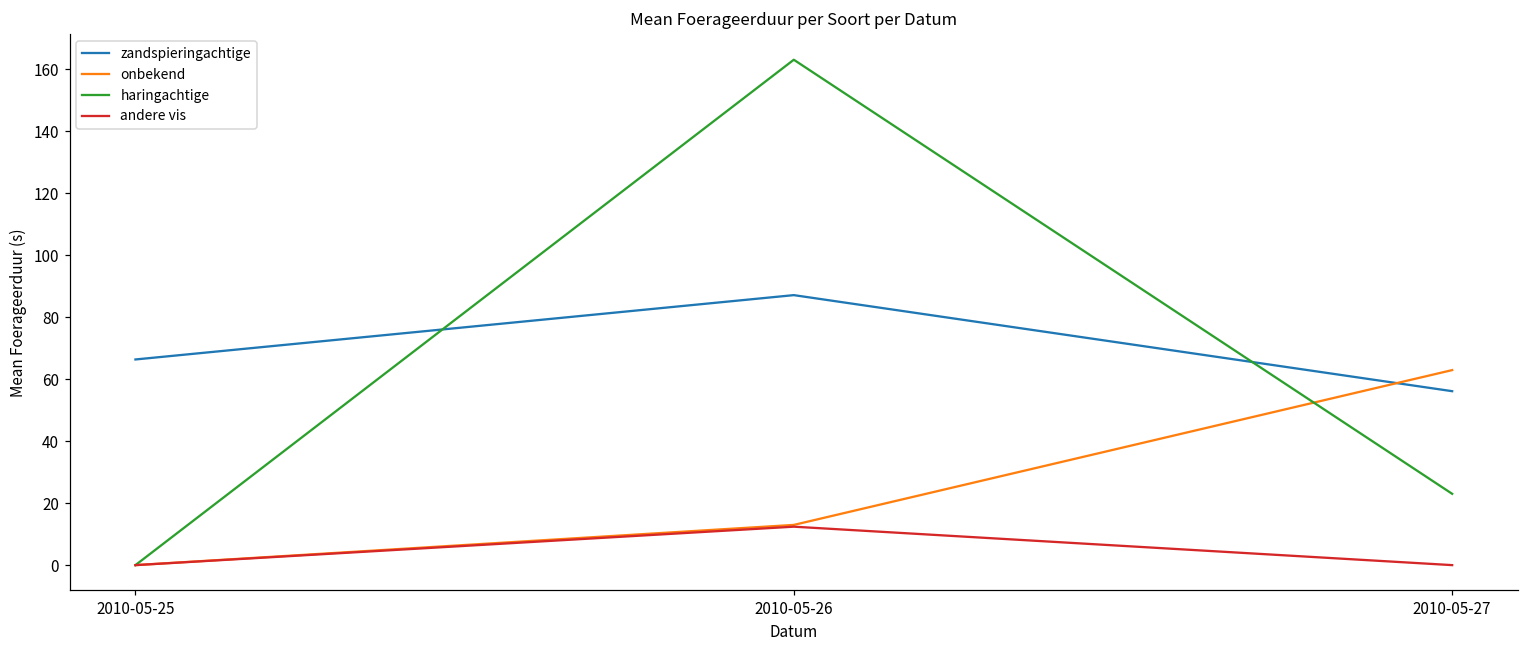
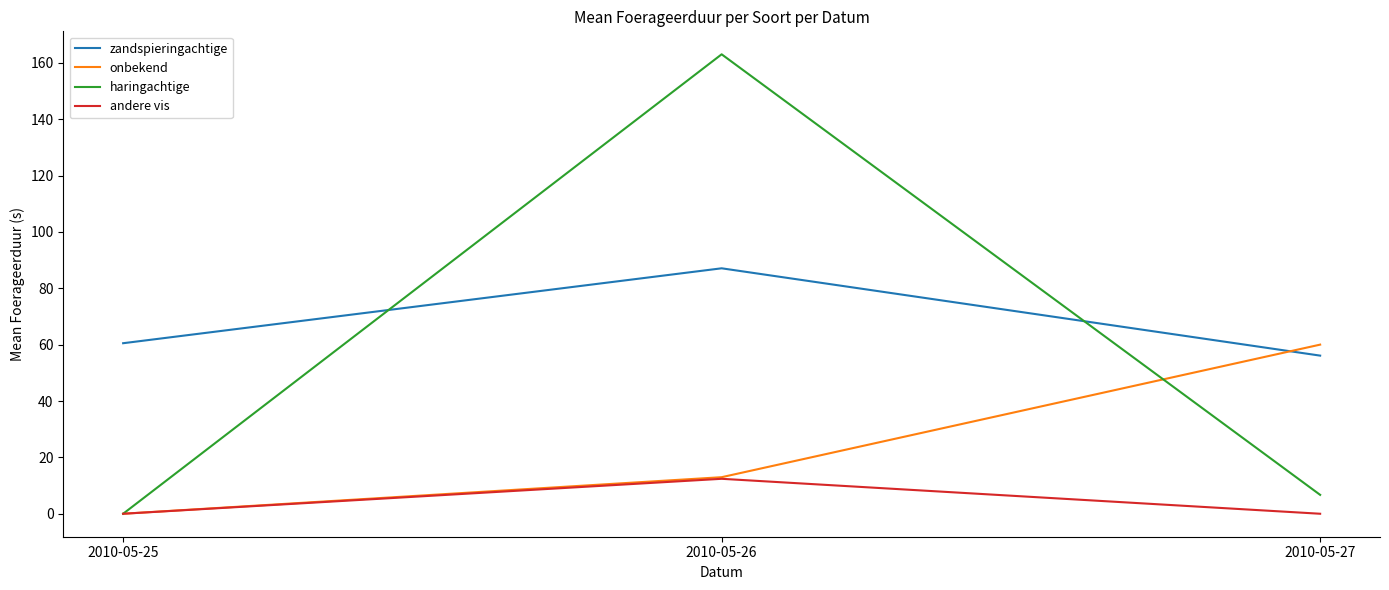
zandspieringachtige, 2010-05-25: 66 -> 61
onbekend, 2010-05-27: 63 -> 60
haringachtige, 2010-05-27: 23 -> 7
